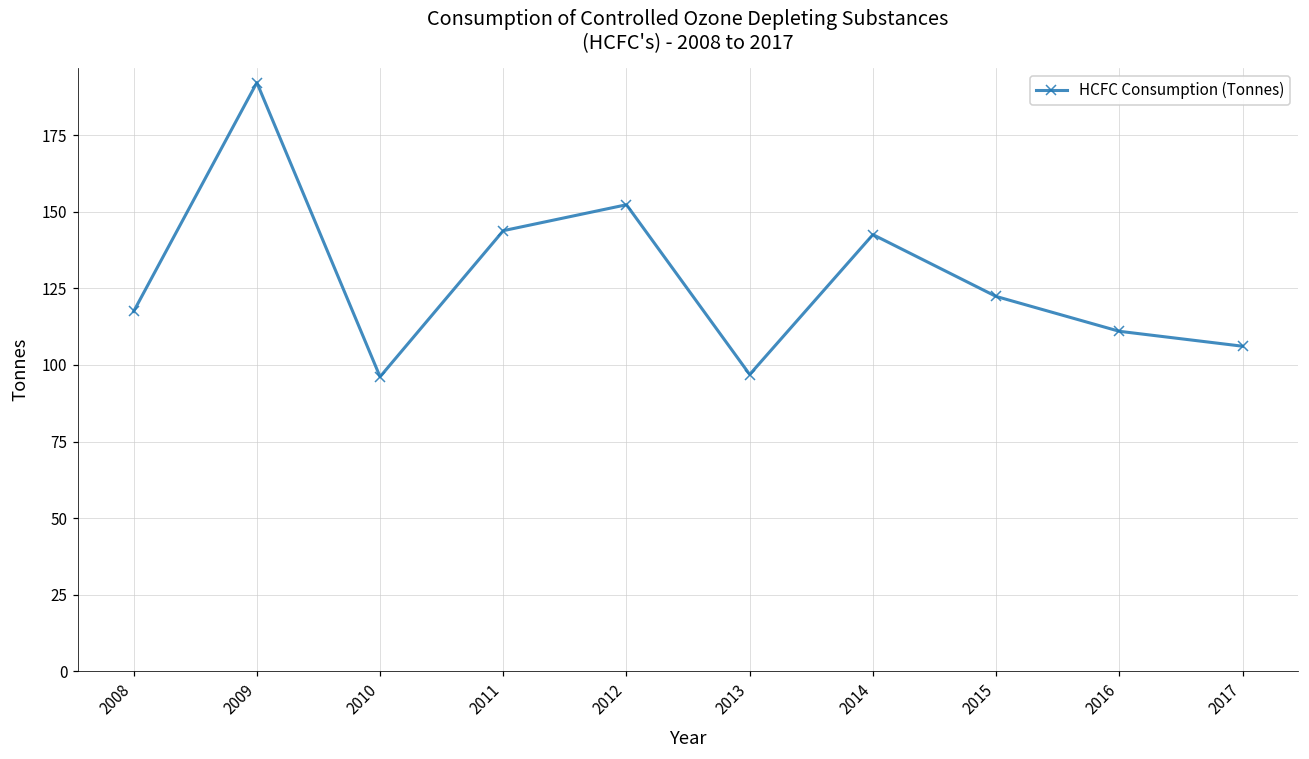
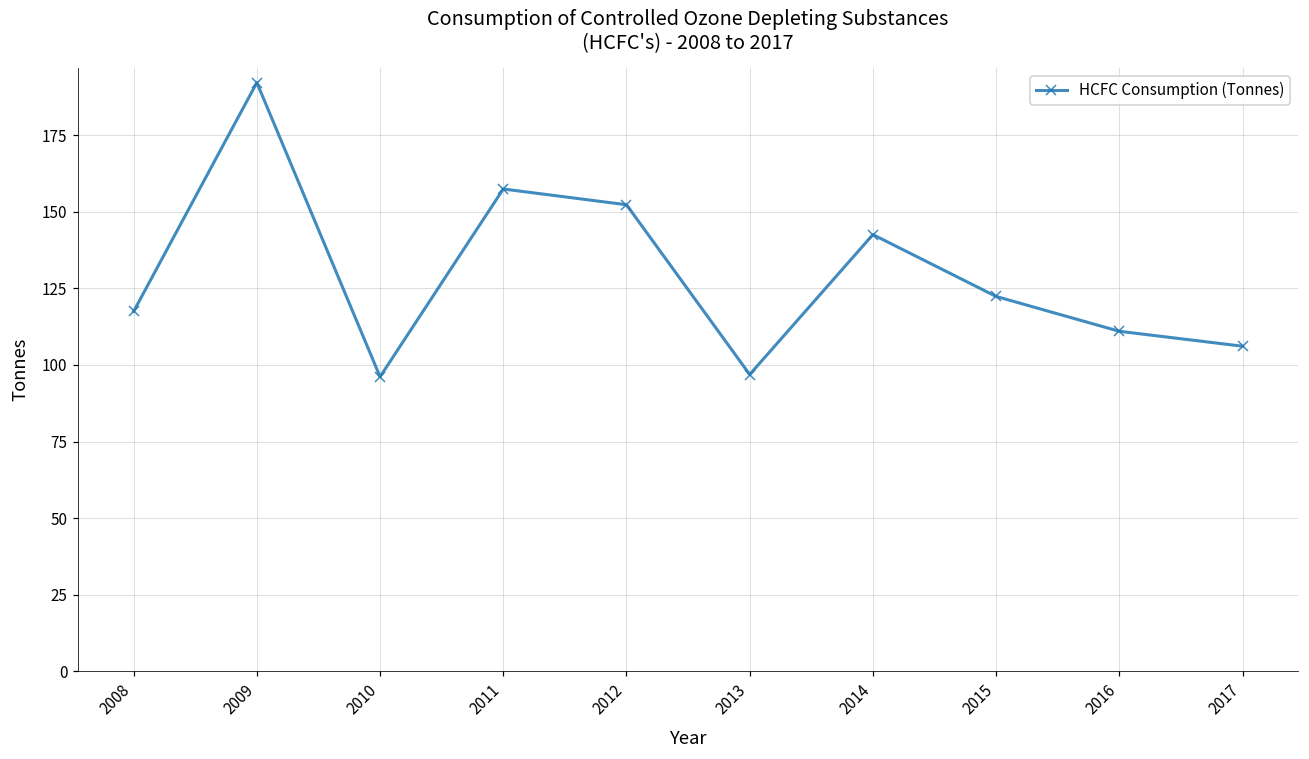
2011: 144 -> 157
